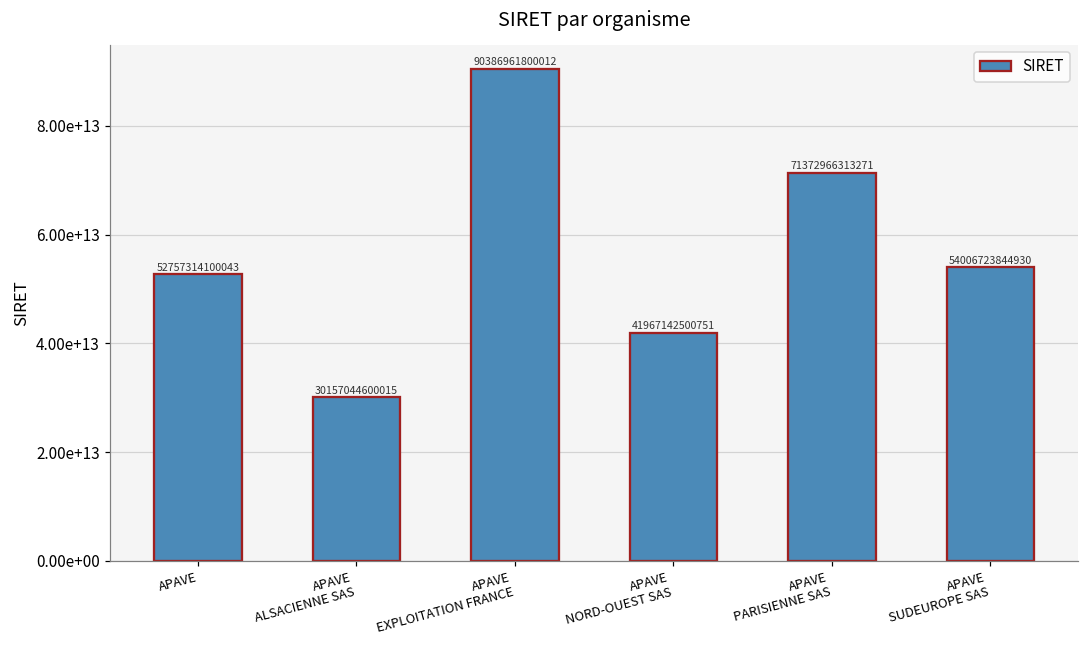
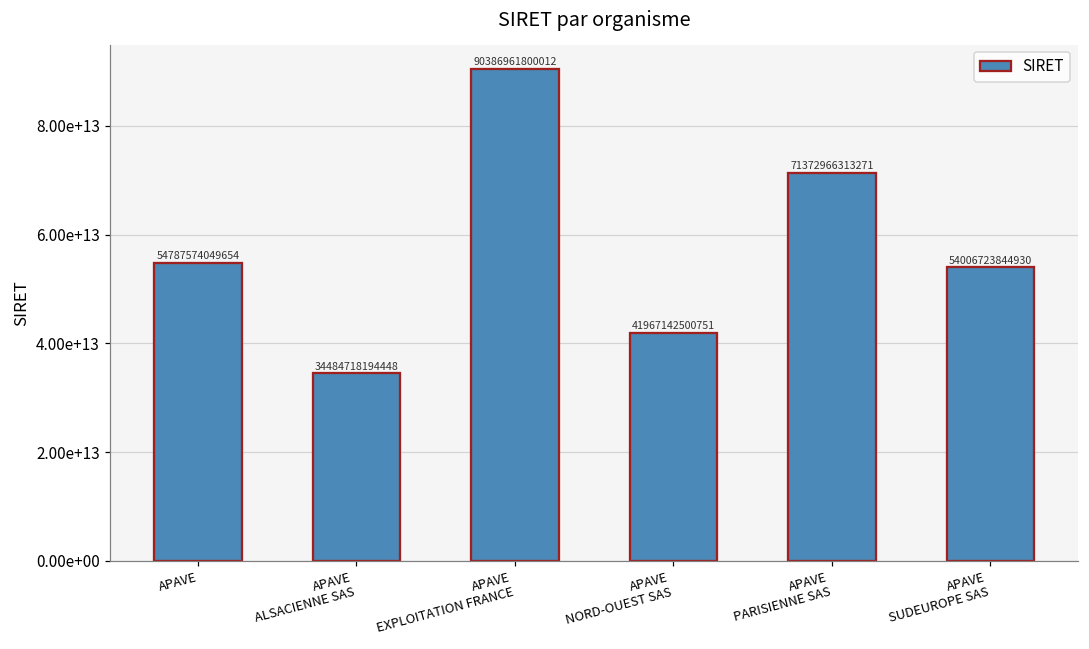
APAVE: 52757314100043 -> 54787574049654
APAVE ALSACIENNE SAS: 30157044600015 -> 34484718194448
